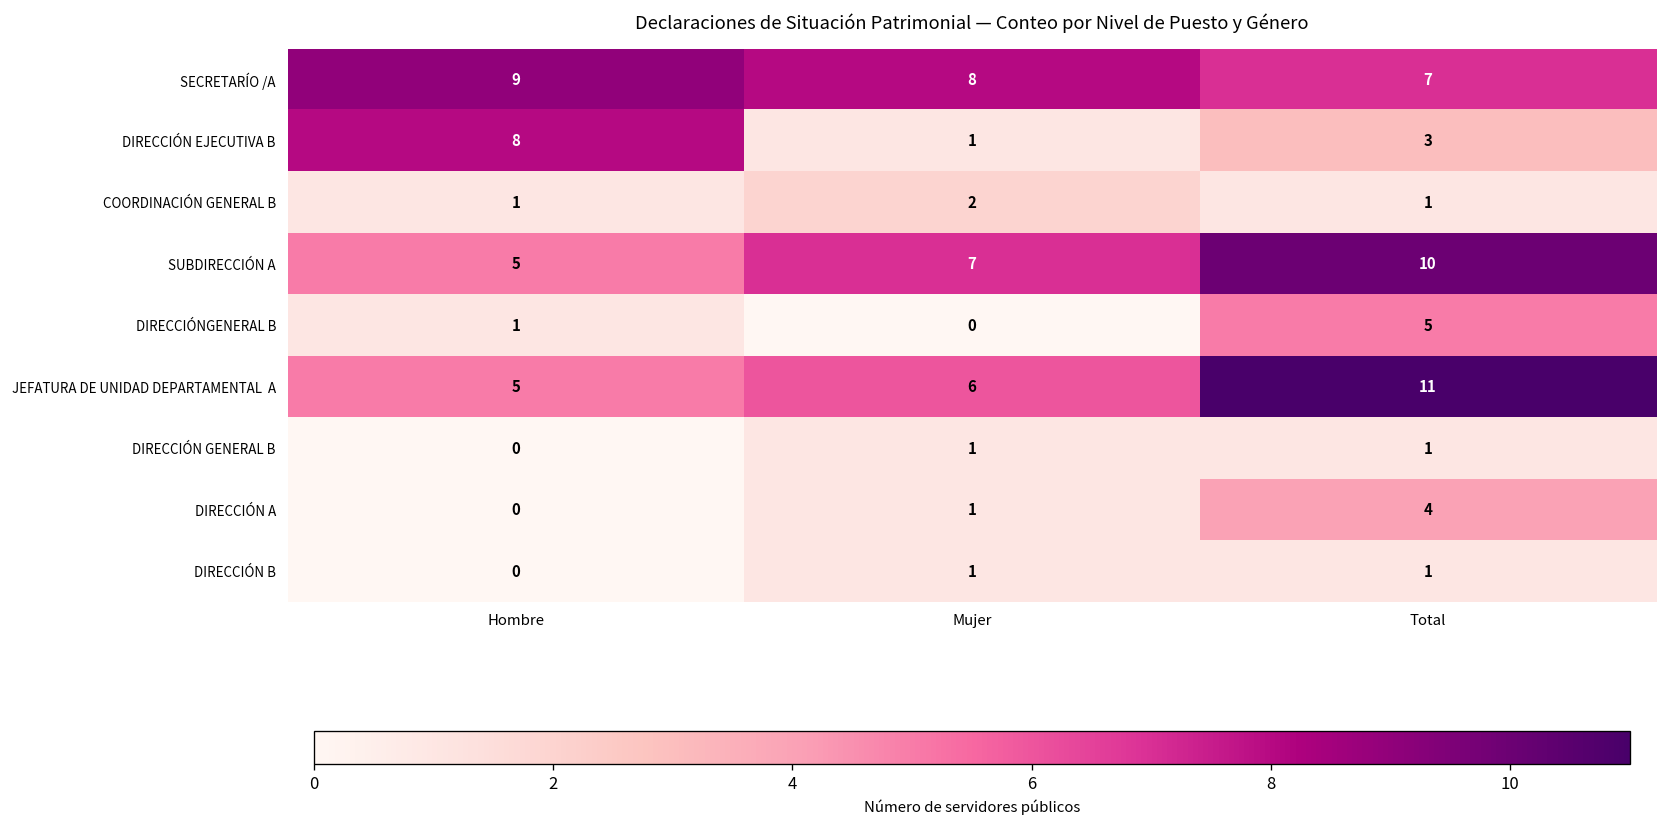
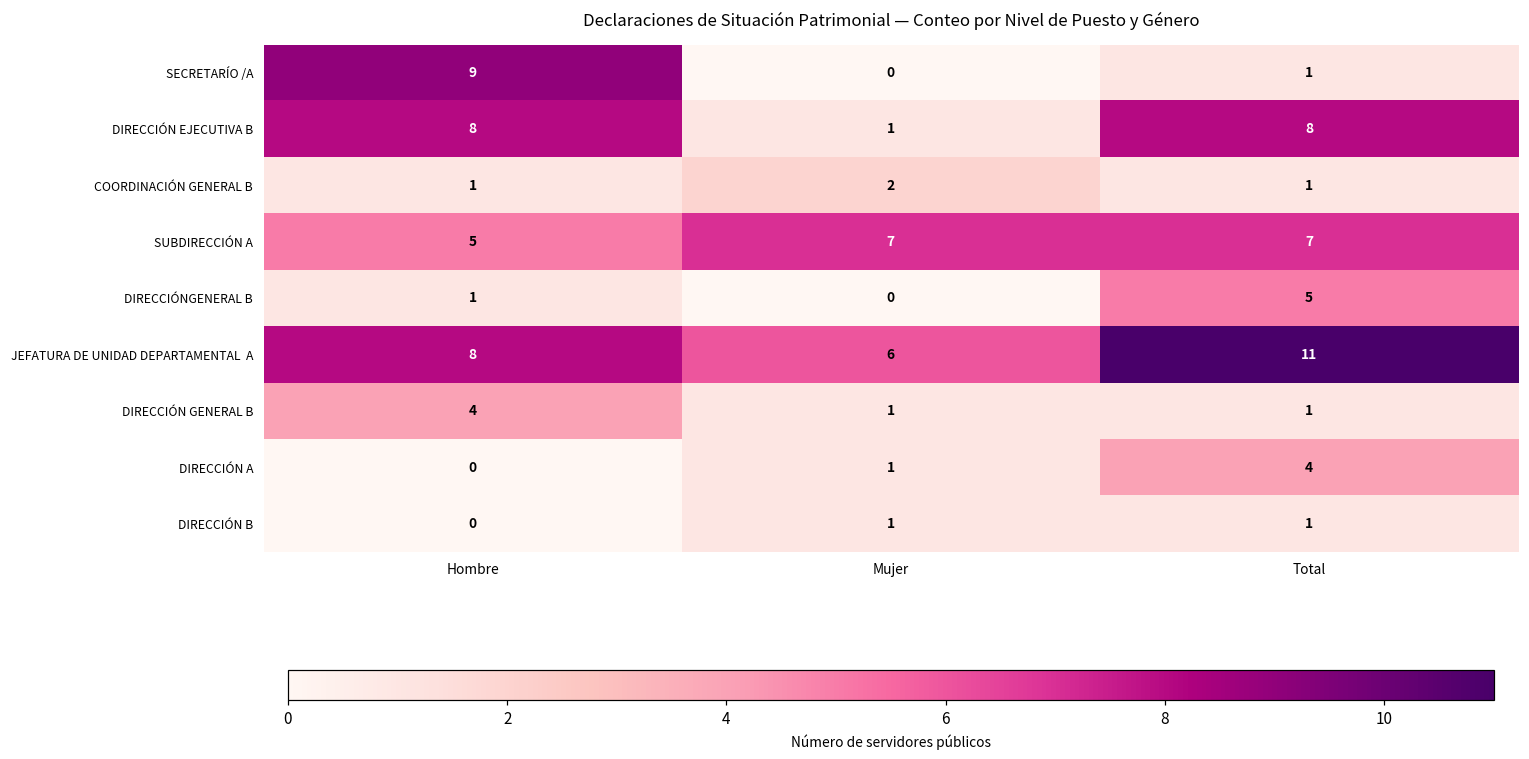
SECRETARÍO /A, Mujer: 8 -> 0
SECRETARÍO /A, Total: 7 -> 1
DIRECCIÓN EJECUTIVA B, Total: 3 -> 8
SUBDIRECCIÓN A, Total: 10 -> 7
JEFATURA DE UNIDAD DEPARTAMENTAL A, Hombre: 5 -> 8
DIRECCIÓN GENERAL B, Hombre: 0 -> 4
